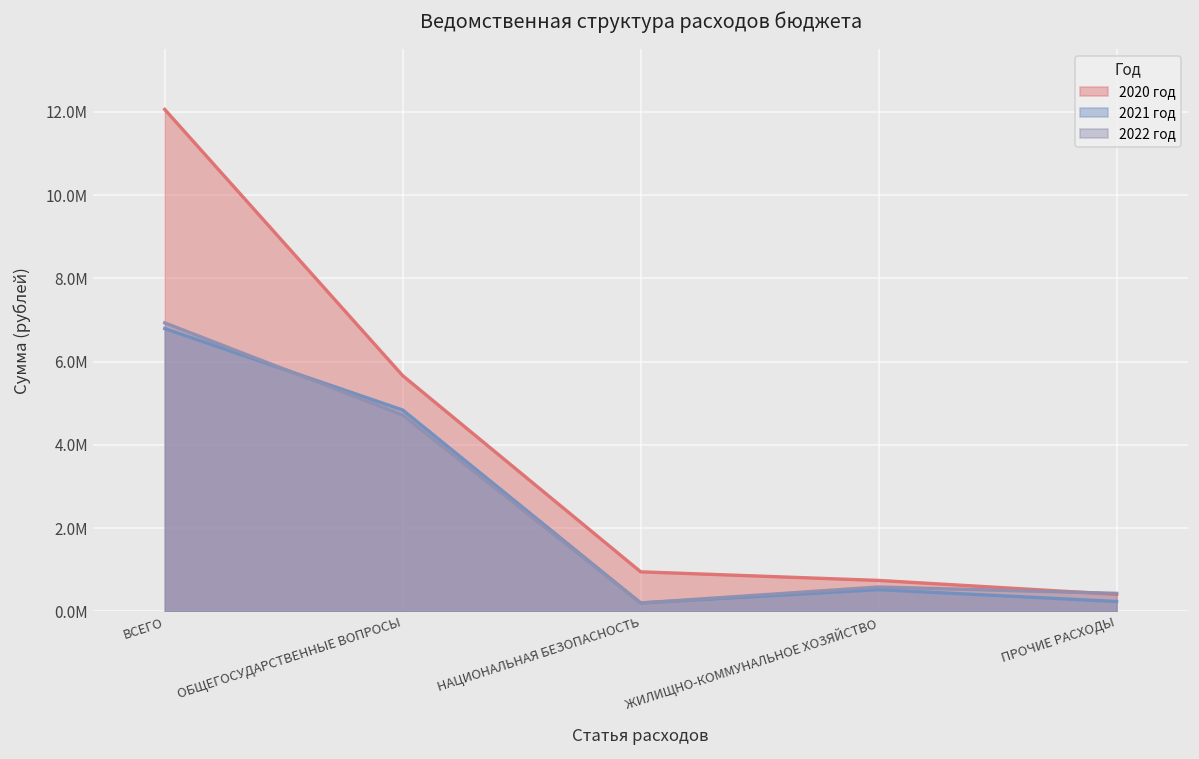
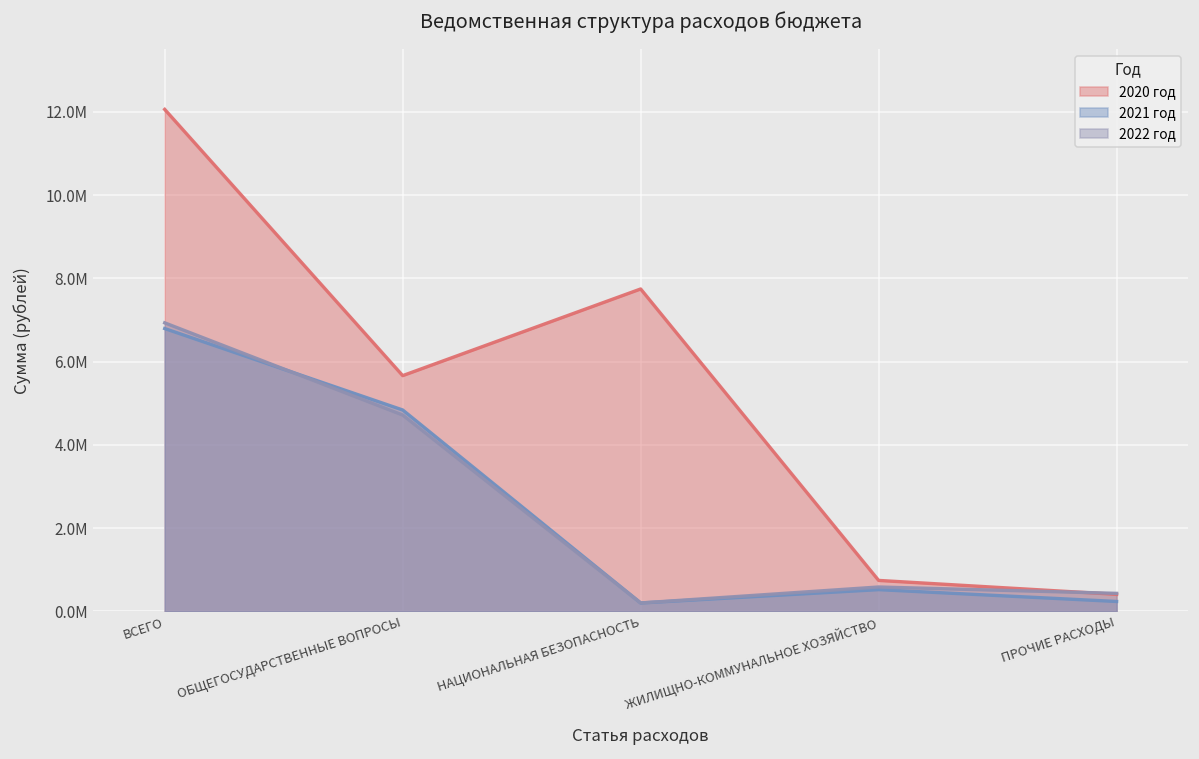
2020 год, НАЦИОНАЛЬНАЯ БЕЗОПАСНОСТЬ: 900000 -> 7700000
